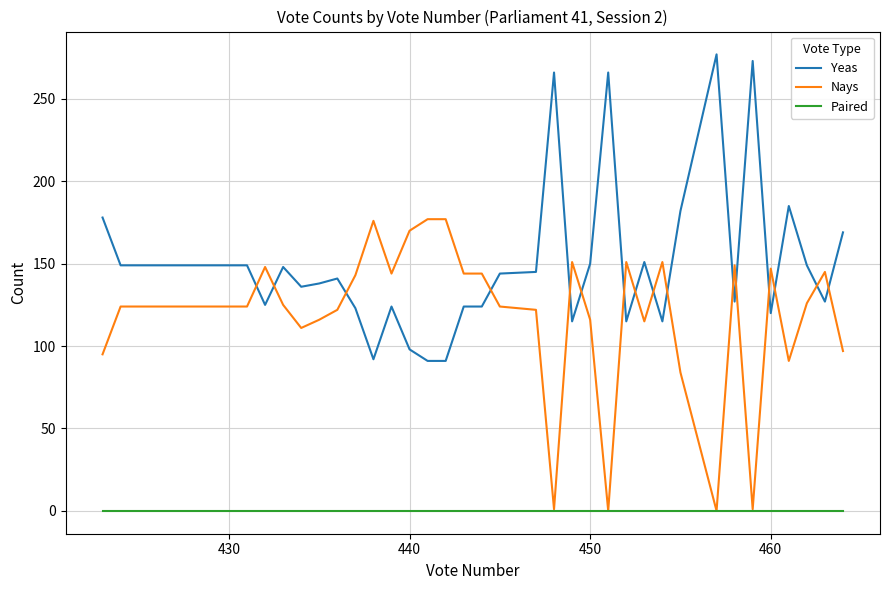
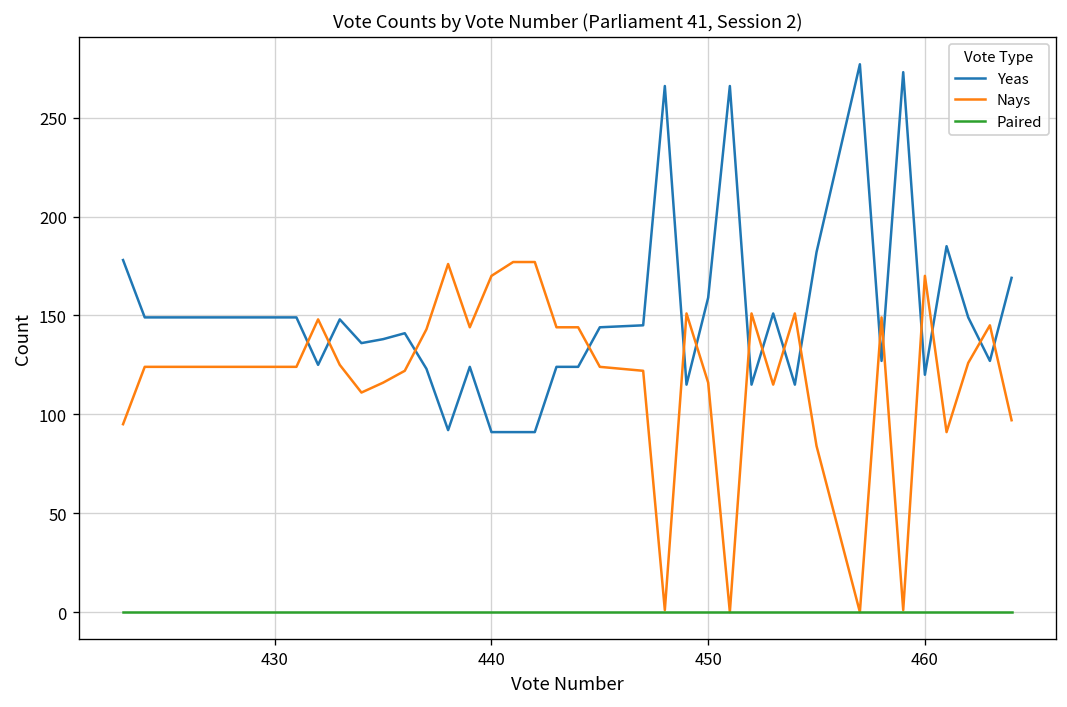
Yeas, 440: 98 -> 91
Yeas, 450: 150 -> 159
Nays, 460: 147 -> 170
